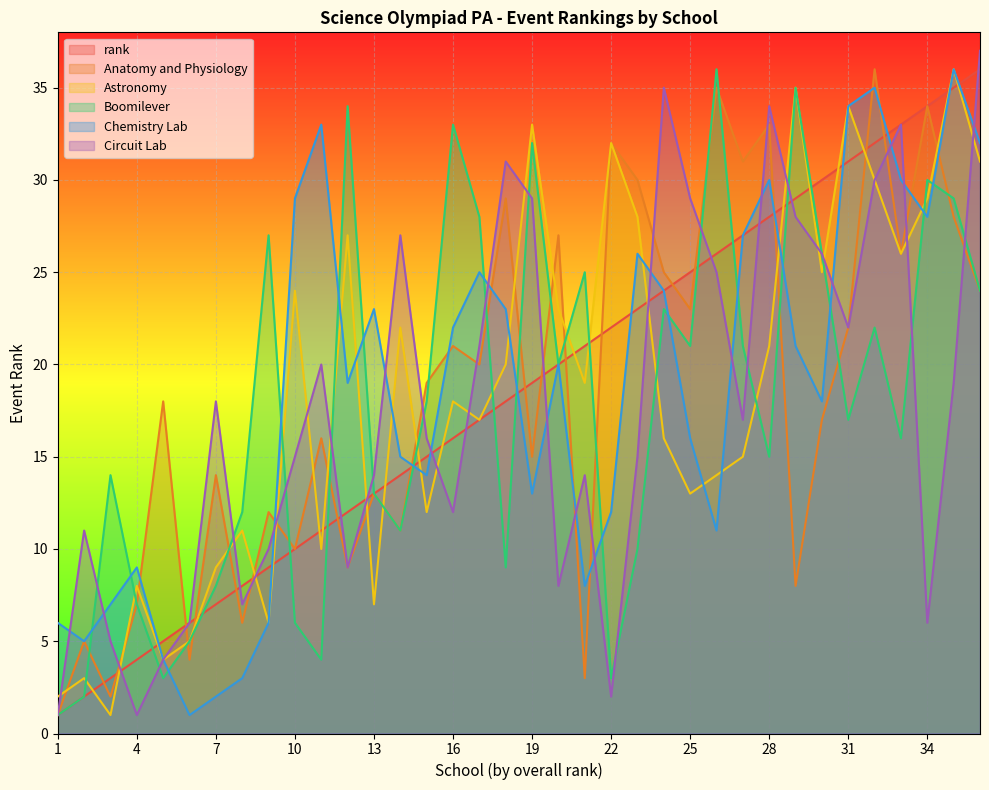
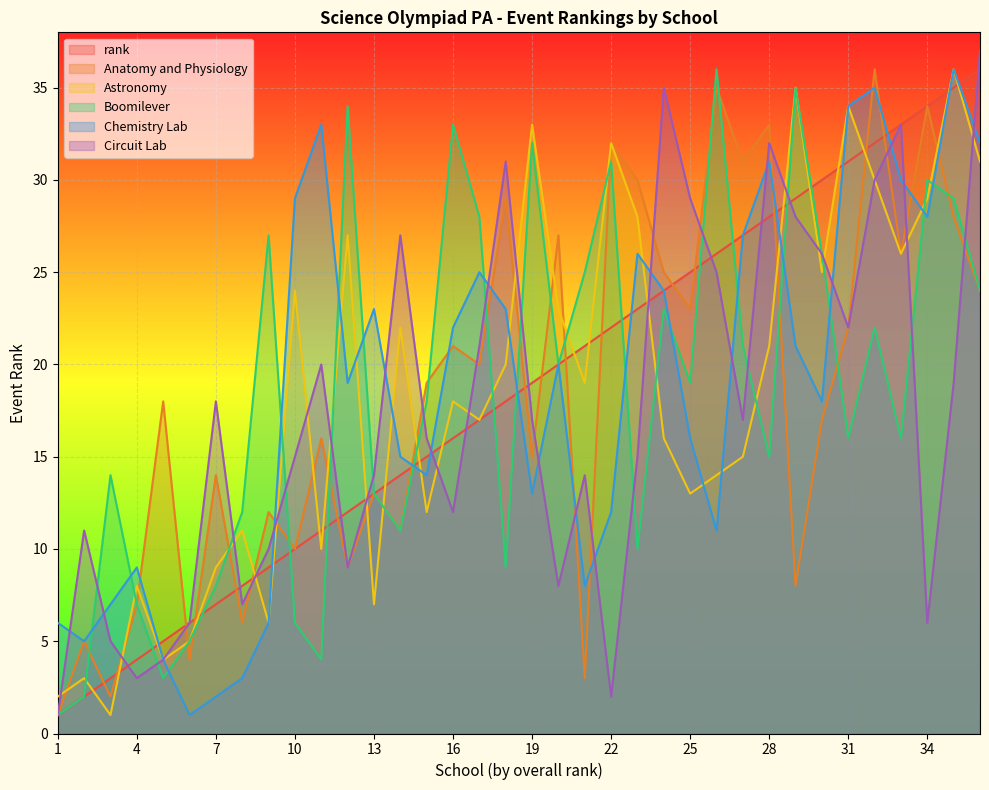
Circuit Lab, 4: 1 -> 3
Circuit Lab, 19: 29 -> 17
Boomilever, 22: 3 -> 31
Boomilever, 25: 21 -> 19
Chemistry Lab, 28: 30 -> 31
Circuit Lab, 28: 34 -> 32
Boomilever, 31: 17 -> 16
